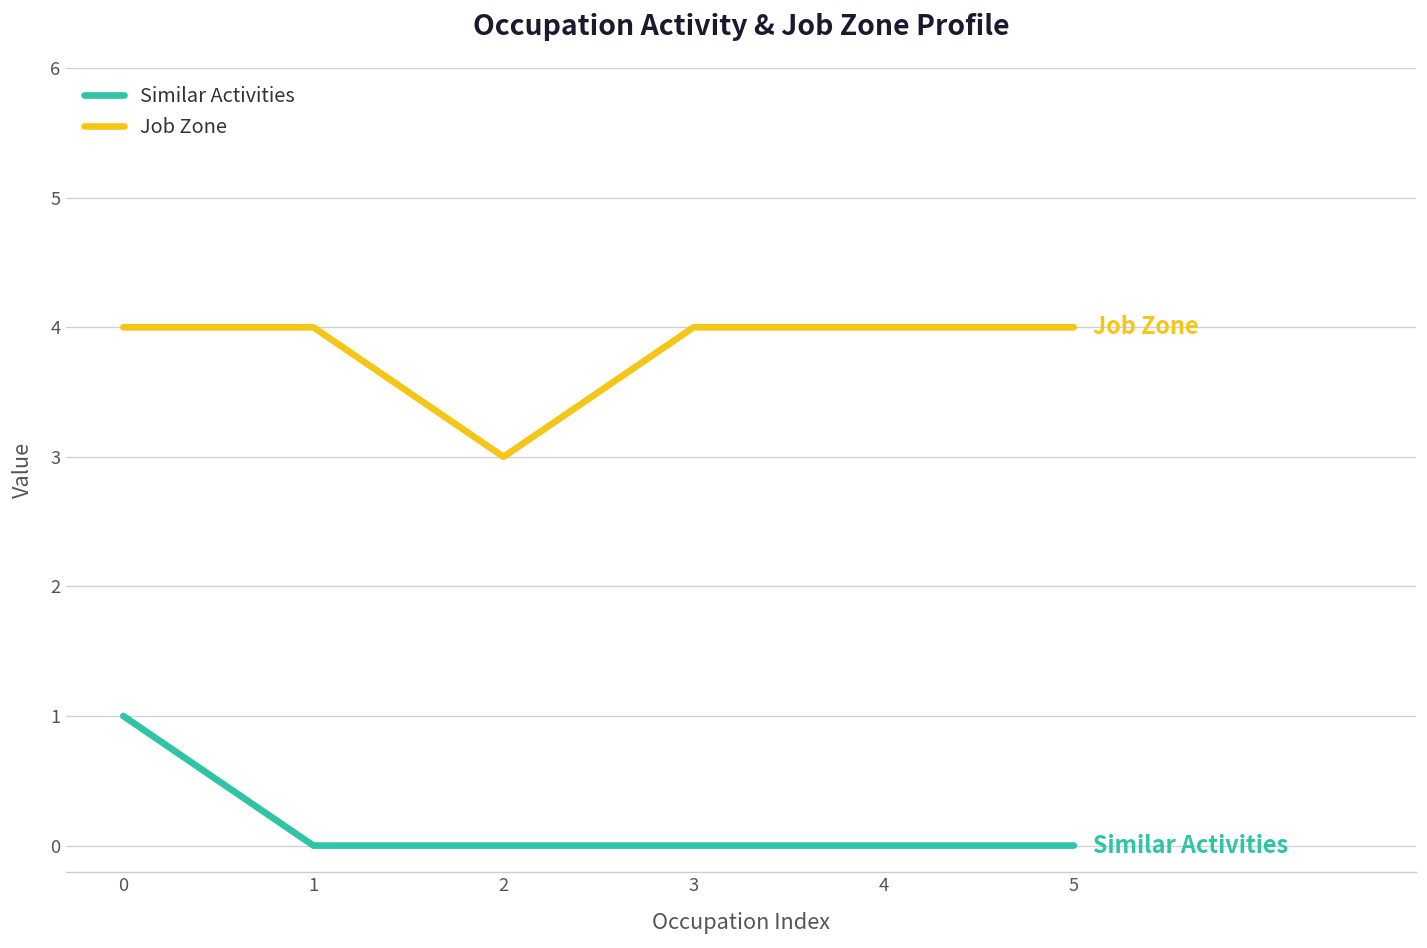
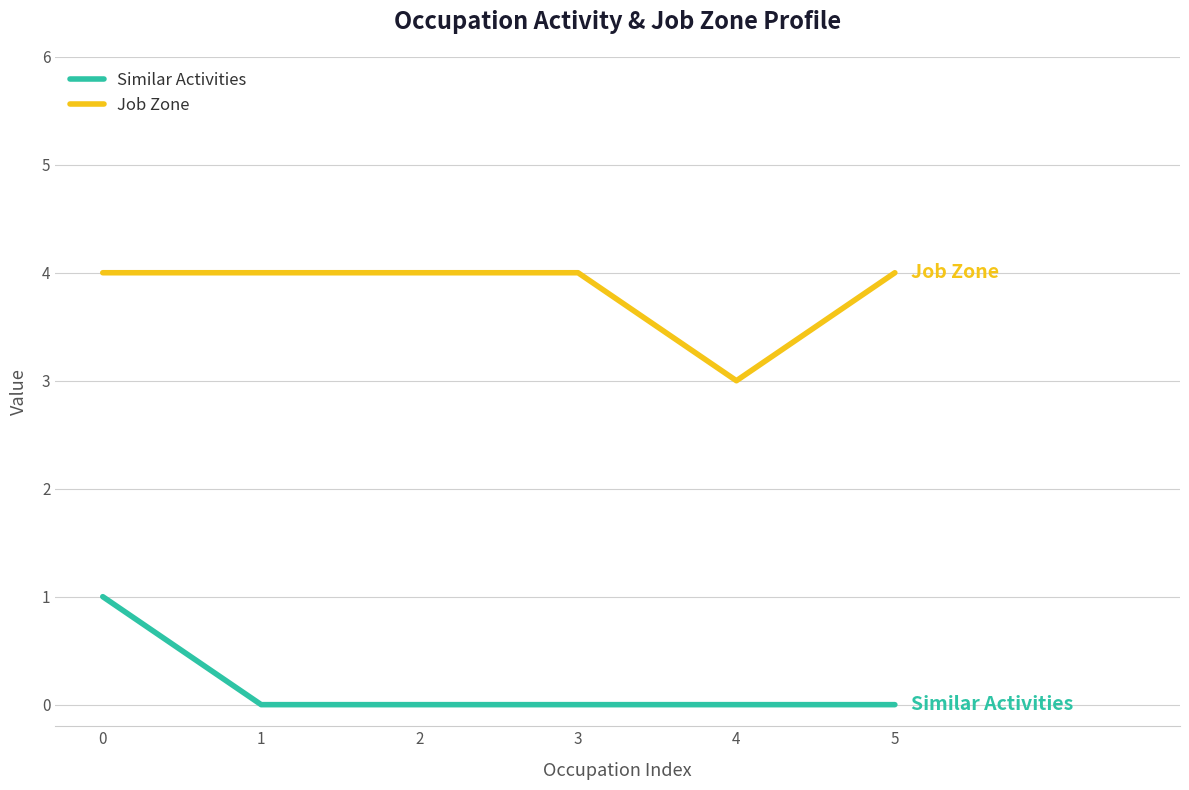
Job Zone, 2: 3 -> 4
Job Zone, 4: 4 -> 3
